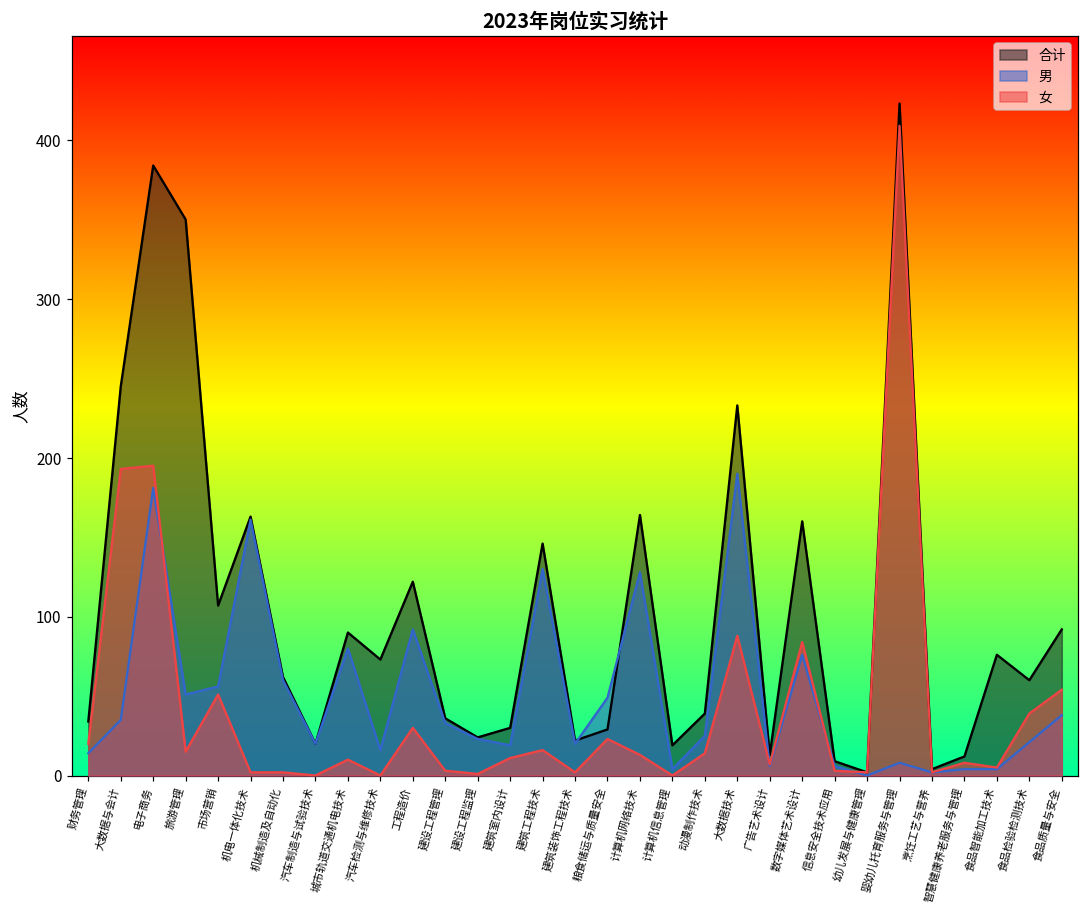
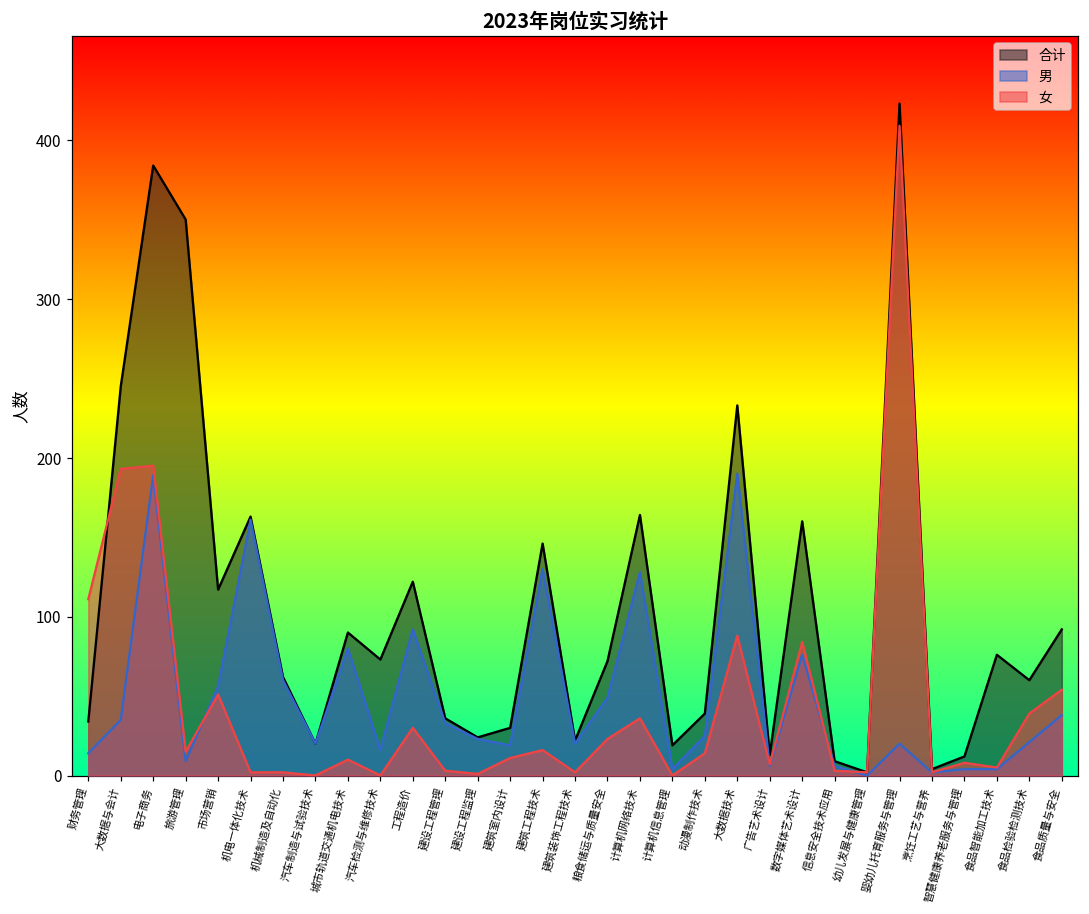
女, 财务管理: 20 -> 111
男, 电子商务: 181 -> 189
男, 旅游管理: 51 -> 9
合计, 市场营销: 107 -> 117
合计, 粮食储运与质量安全: 29 -> 72
女, 计算机网络技术: 13 -> 36
男, 婴幼儿托育服务与管理: 8 -> 20
